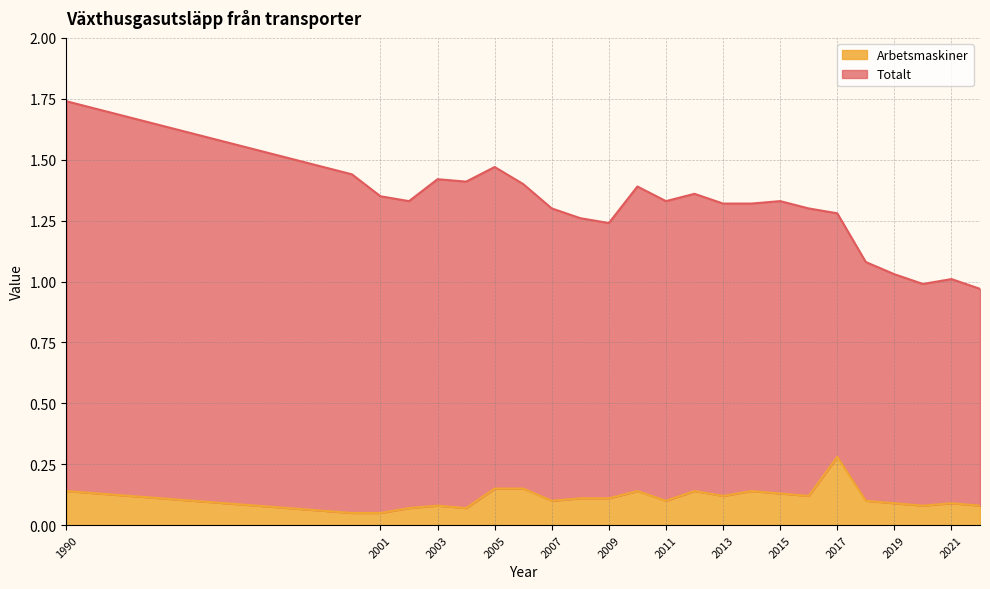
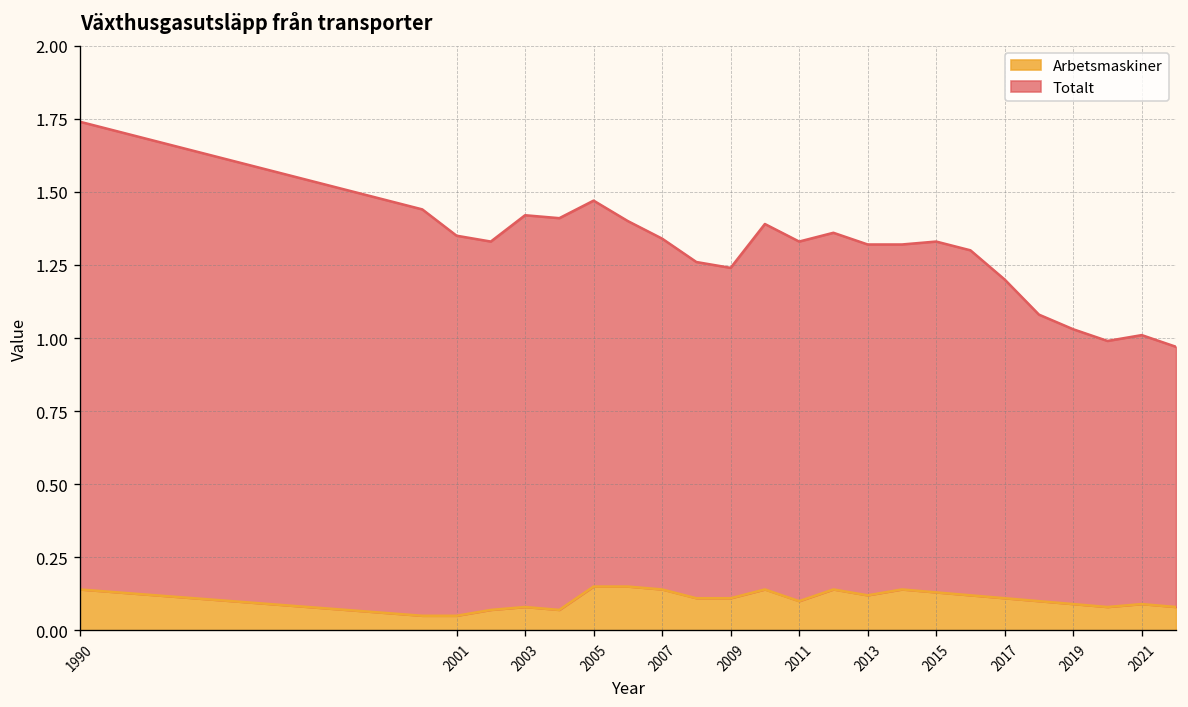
Arbetsmaskiner, 2007: 0.10 -> 0.14
Arbetsmaskiner, 2017: 0.28 -> 0.11
Totalt, 2017: 1.00 -> 1.09
